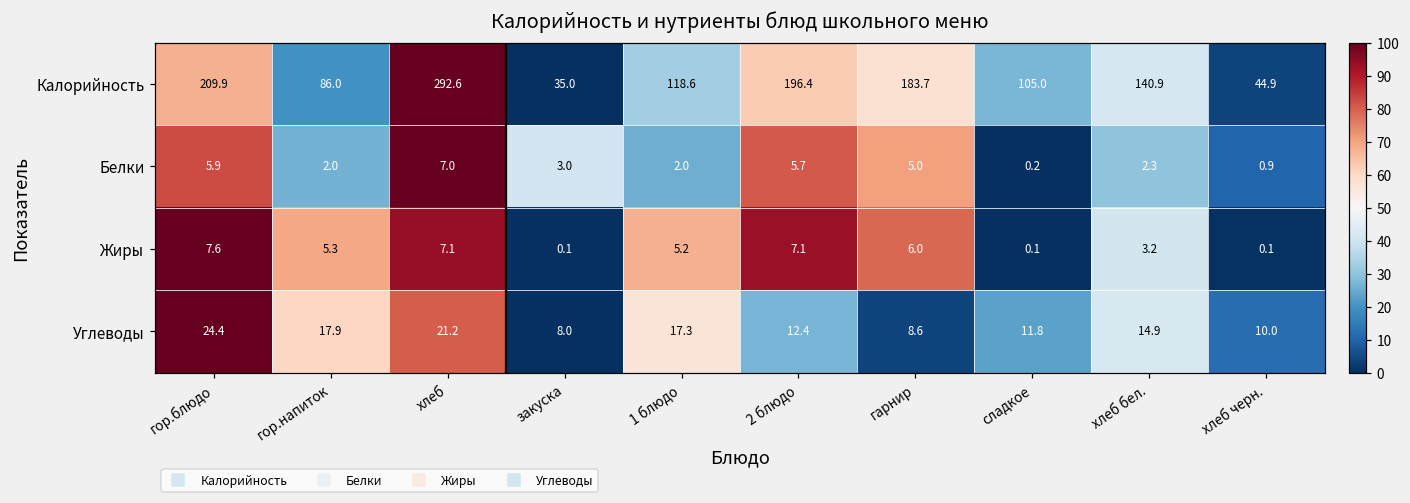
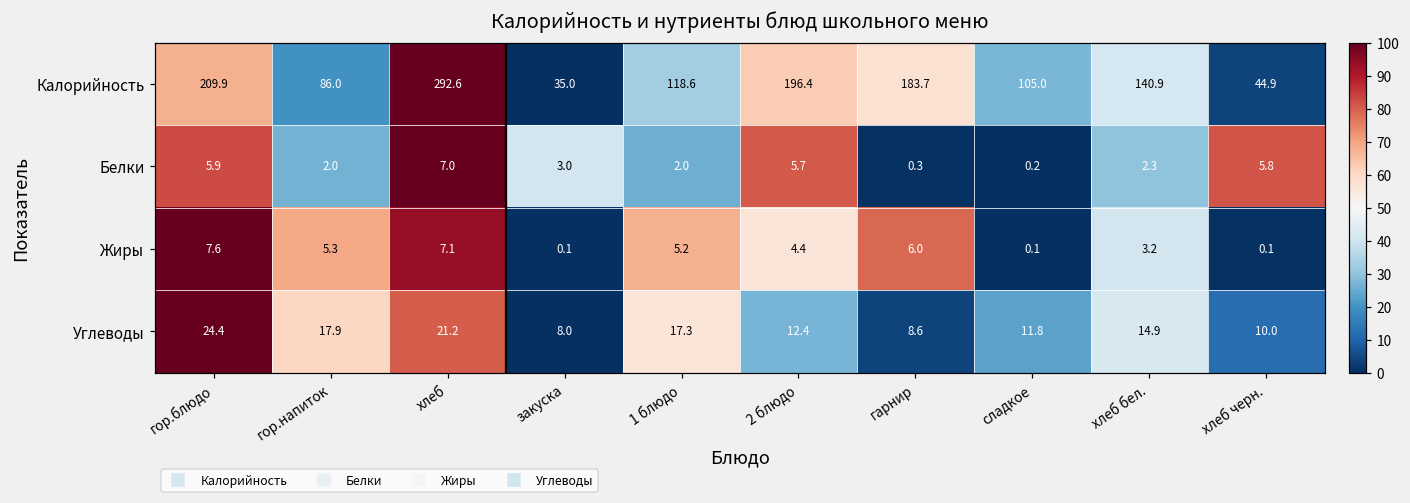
Белки, гарнир: 5.0 -> 0.3
Белки, хлеб черн.: 0.9 -> 5.8
Жиры, 2 блюдо: 7.1 -> 4.4
